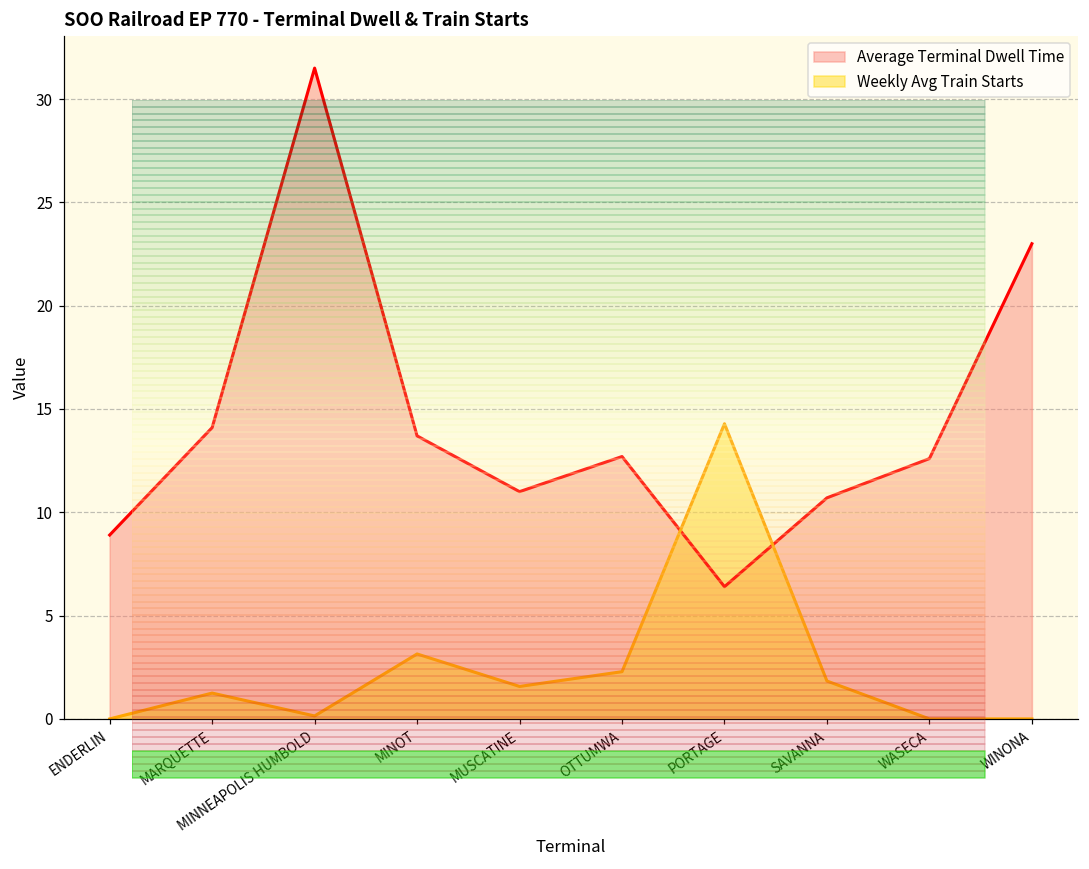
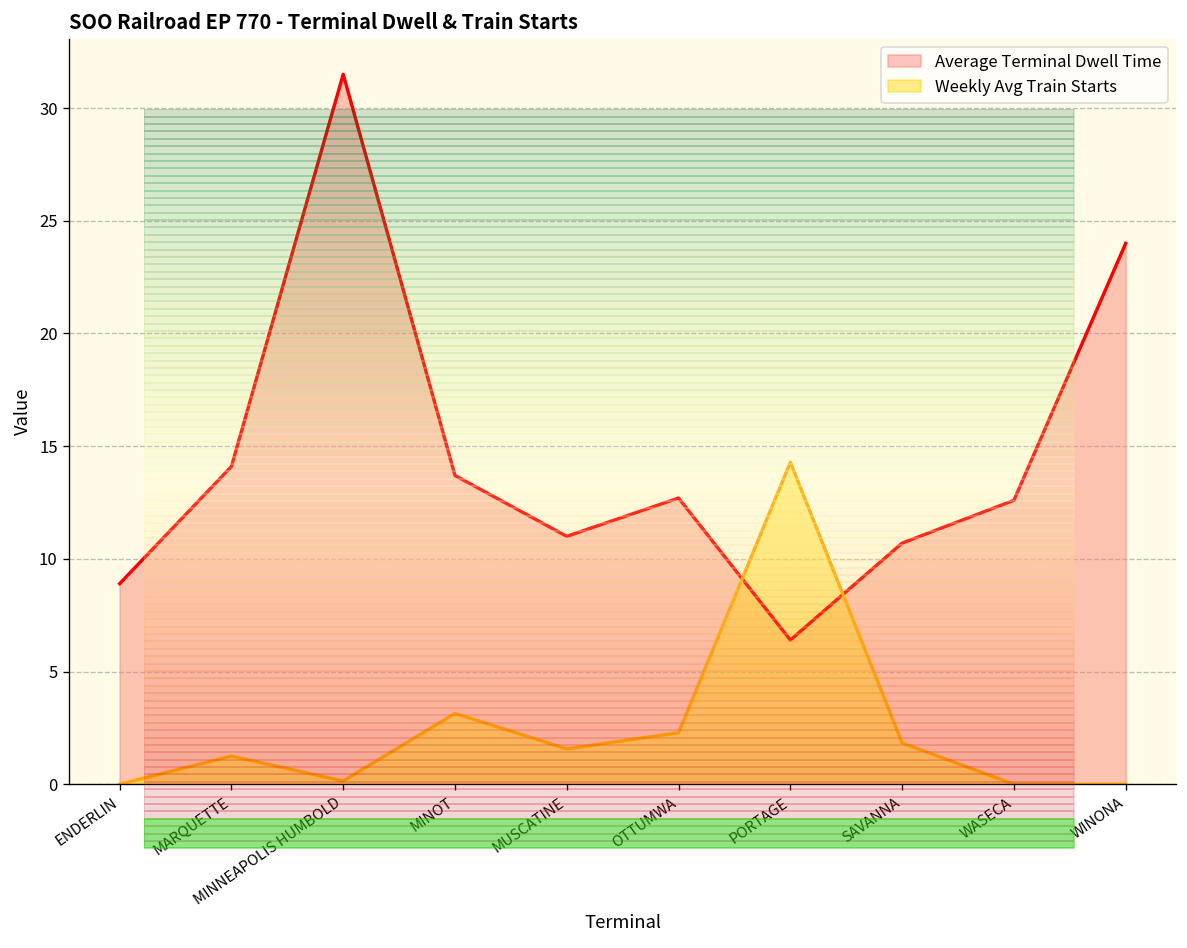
SOO Railroad EP 770 - Terminal Dwell & Train Starts, Average Terminal Dwell Time, WINONA: 23 -> 24
